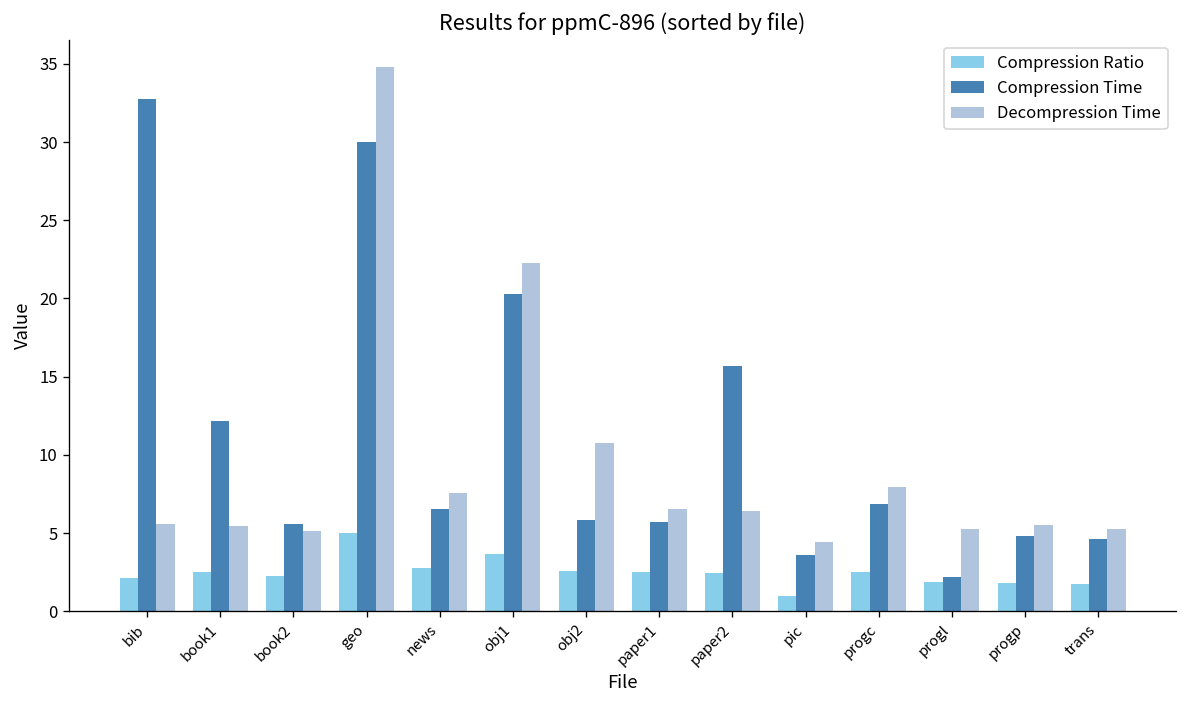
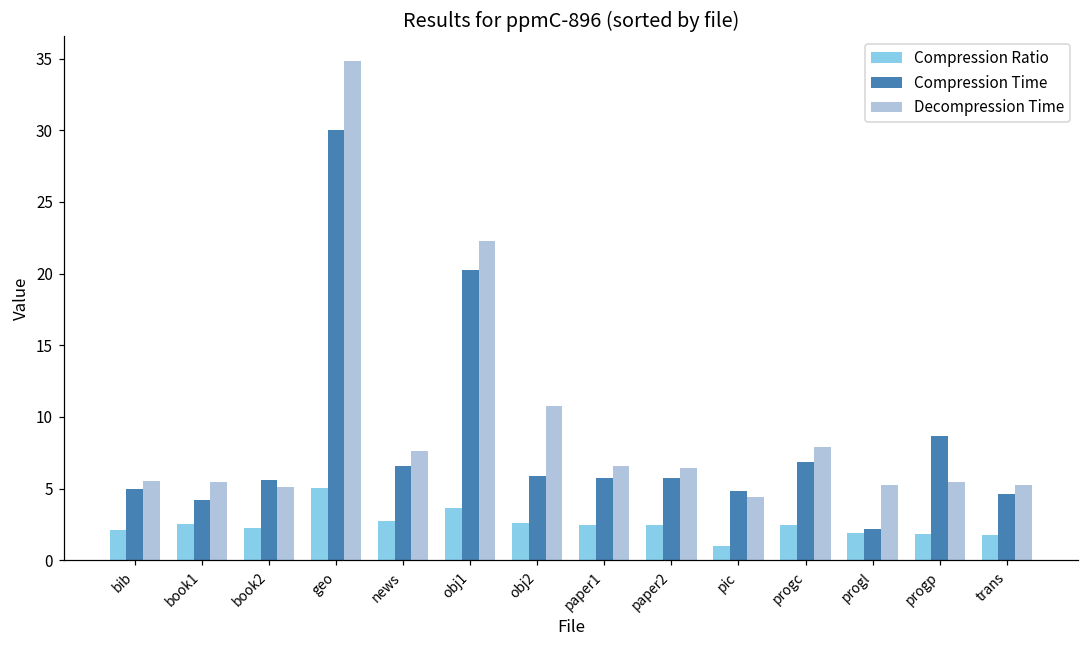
Compression Time, bib: 32.7 -> 5.0
Compression Time, book1: 12.2 -> 4.2
Compression Time, paper2: 15.7 -> 5.8
Compression Time, pic: 3.6 -> 4.8
Compression Time, progp: 4.8 -> 8.7
